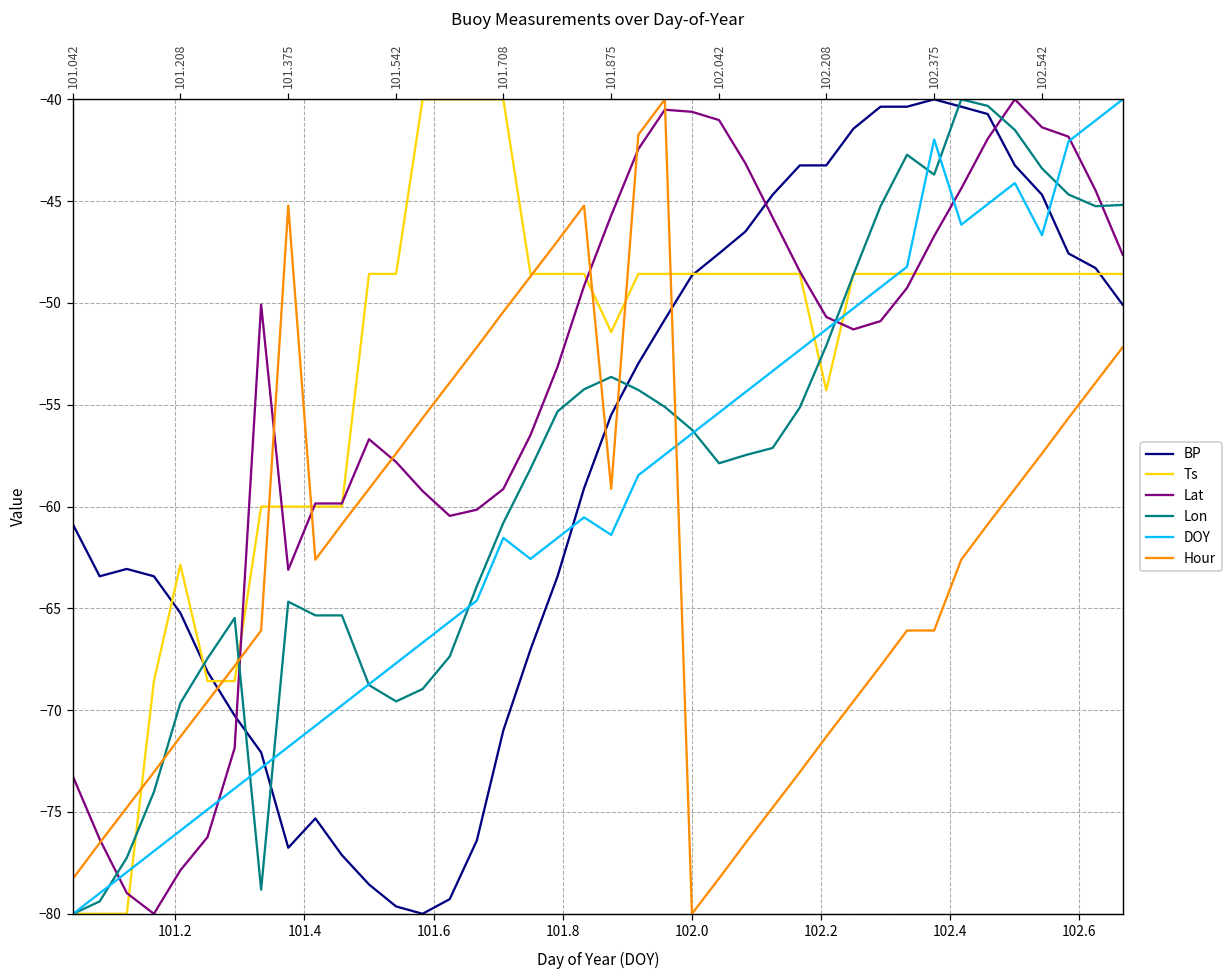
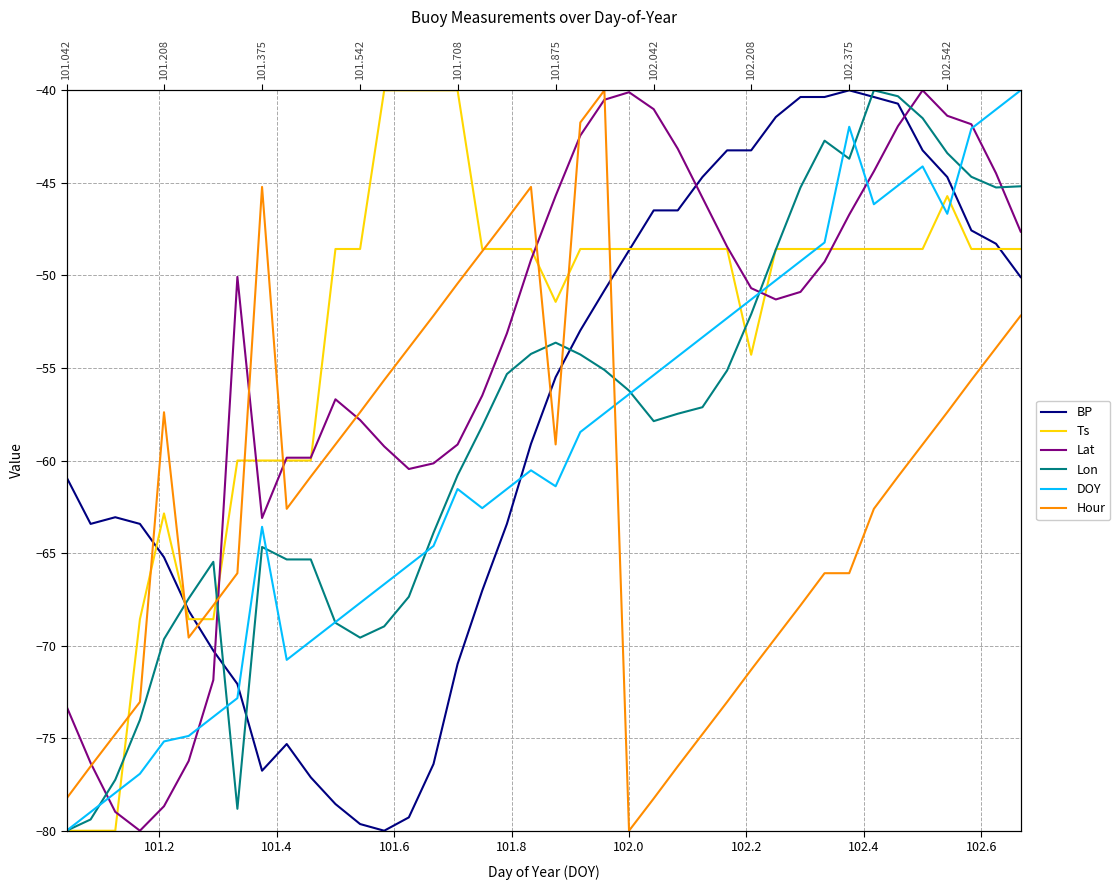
Lat, 101.208: -77.9 -> -78.7
DOY, 101.208: -75.9 -> -75.2
Hour, 101.208: -71.3 -> -57.4
DOY, 101.375: -71.8 -> -63.6
Lat, 102.0: -40.6 -> -40.1
BP, 102.042: -47.6 -> -46.5
Ts, 102.542: -48.6 -> -45.7
